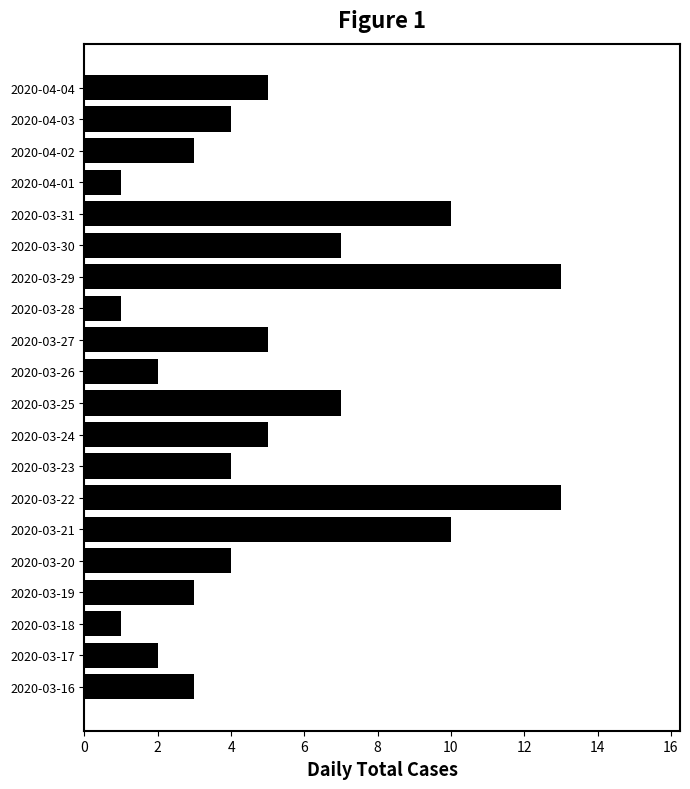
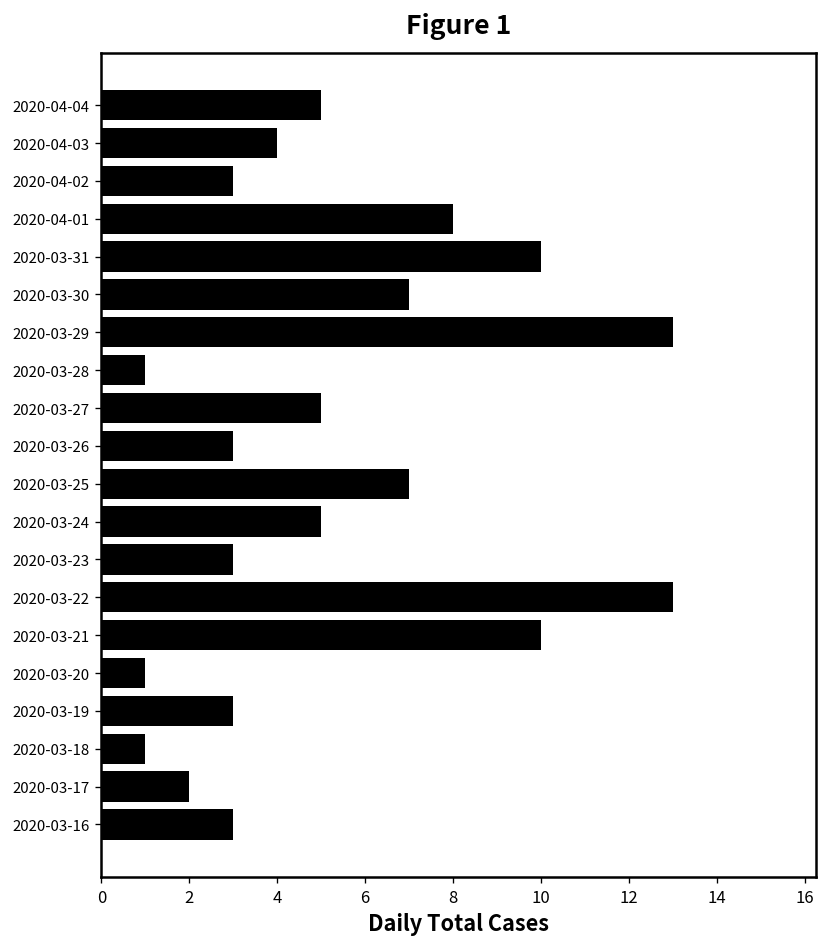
2020-04-01: 1 -> 8
2020-03-26: 2 -> 3
2020-03-23: 4 -> 3
2020-03-20: 4 -> 1
